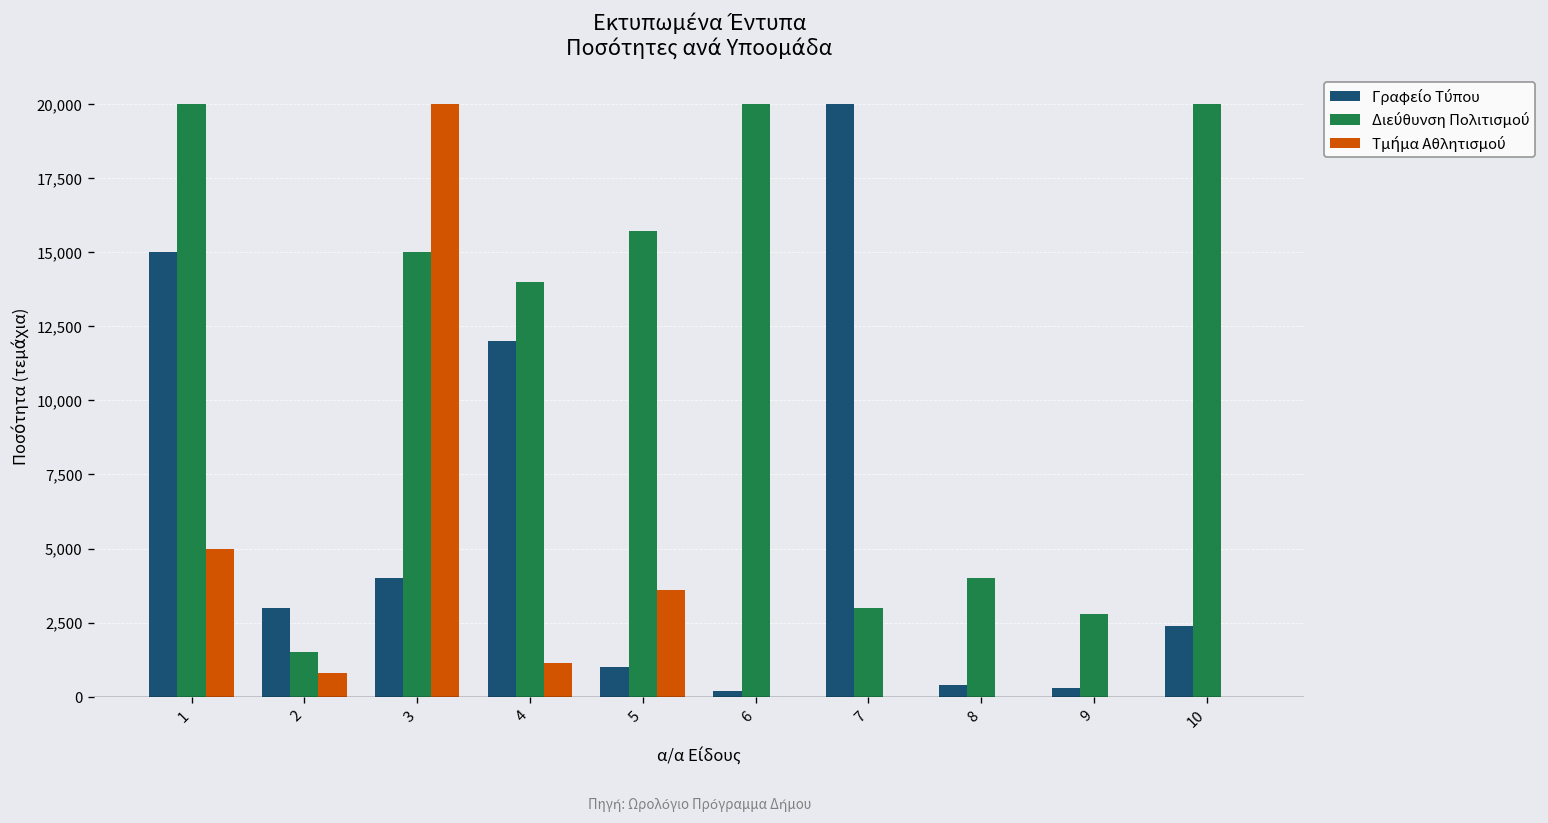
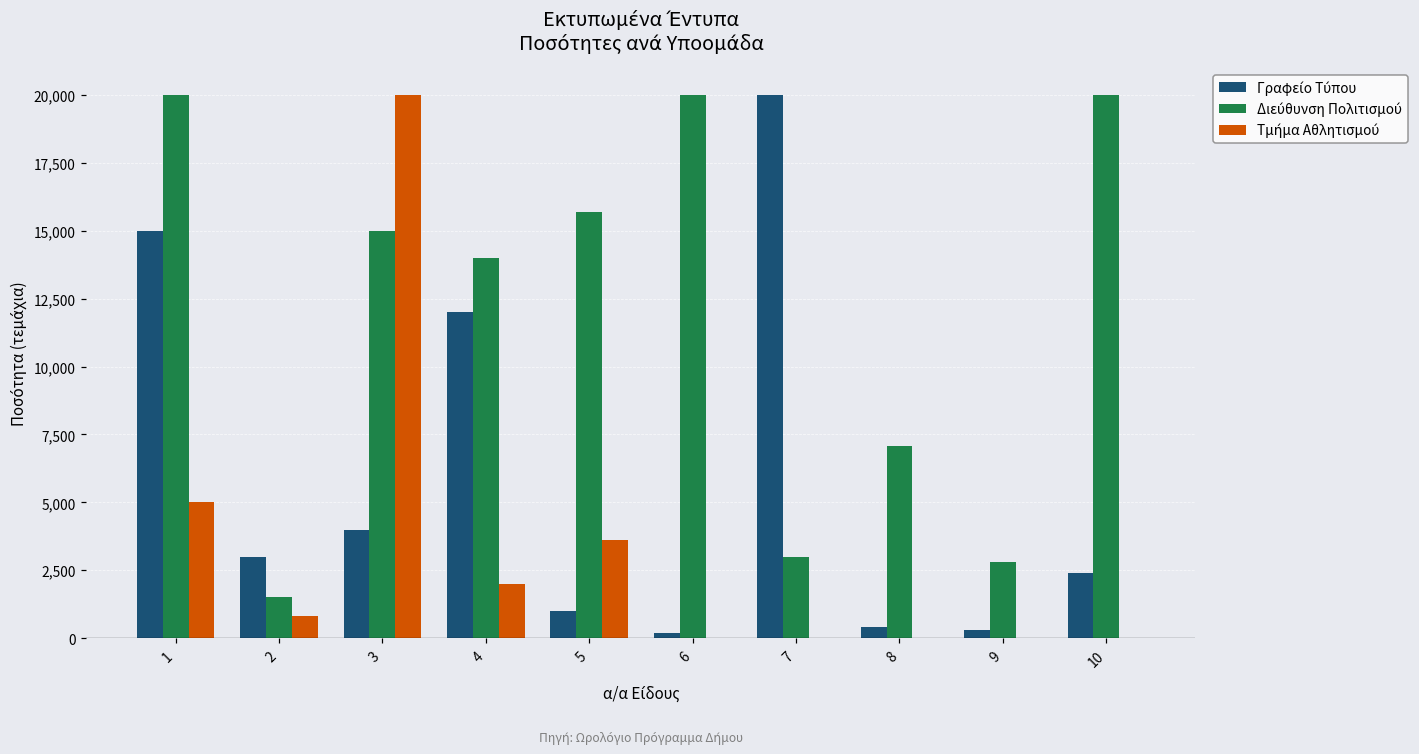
Τμήμα Αθλητισμού, 4: 1,100 -> 2,000
Διεύθυνση Πολιτισμού, 8: 4,000 -> 7,100
